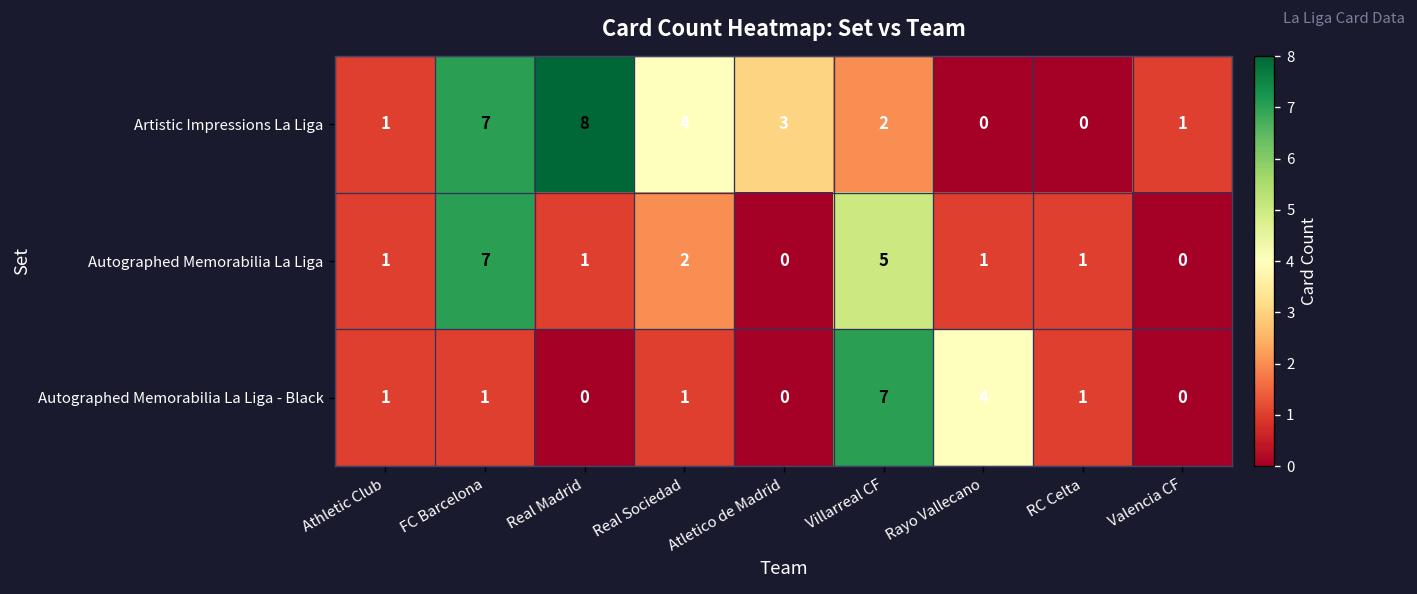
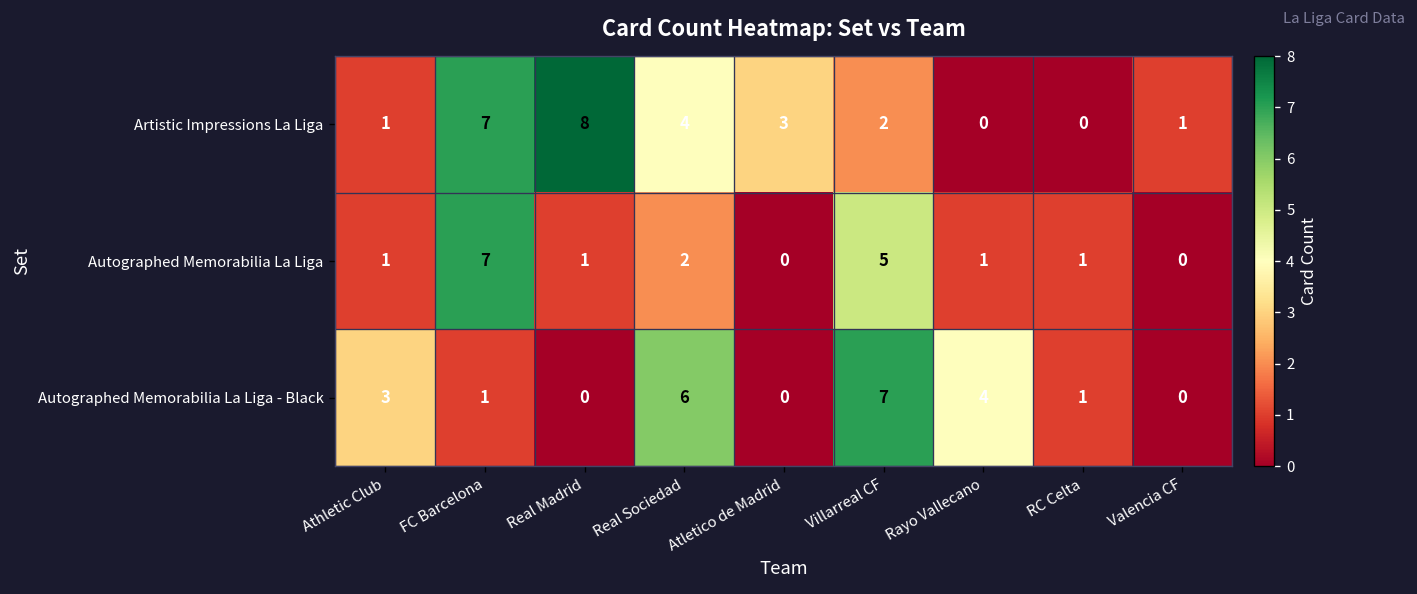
Autographed Memorabilia La Liga - Black, Athletic Club: 1 -> 3
Autographed Memorabilia La Liga - Black, Real Sociedad: 1 -> 6
